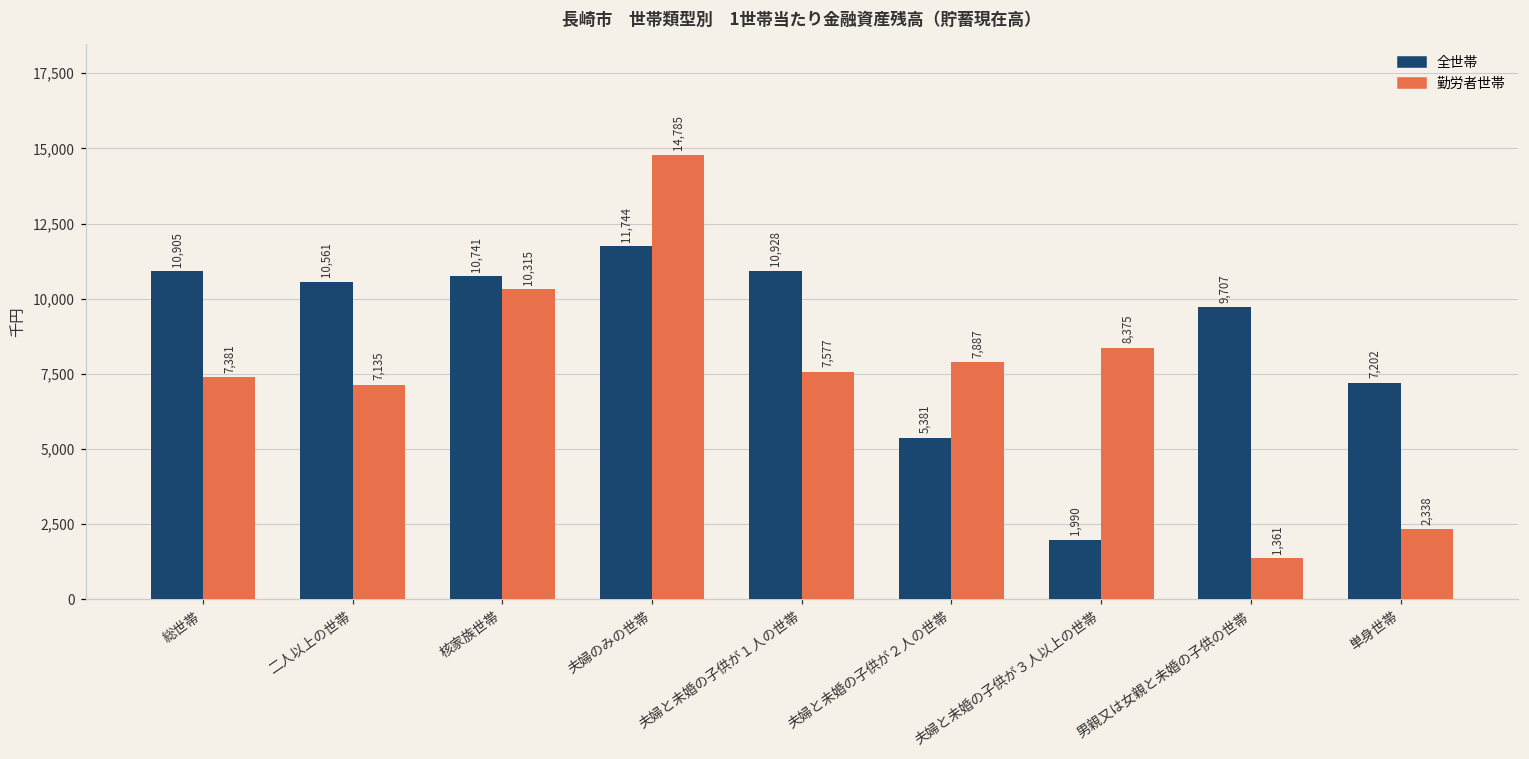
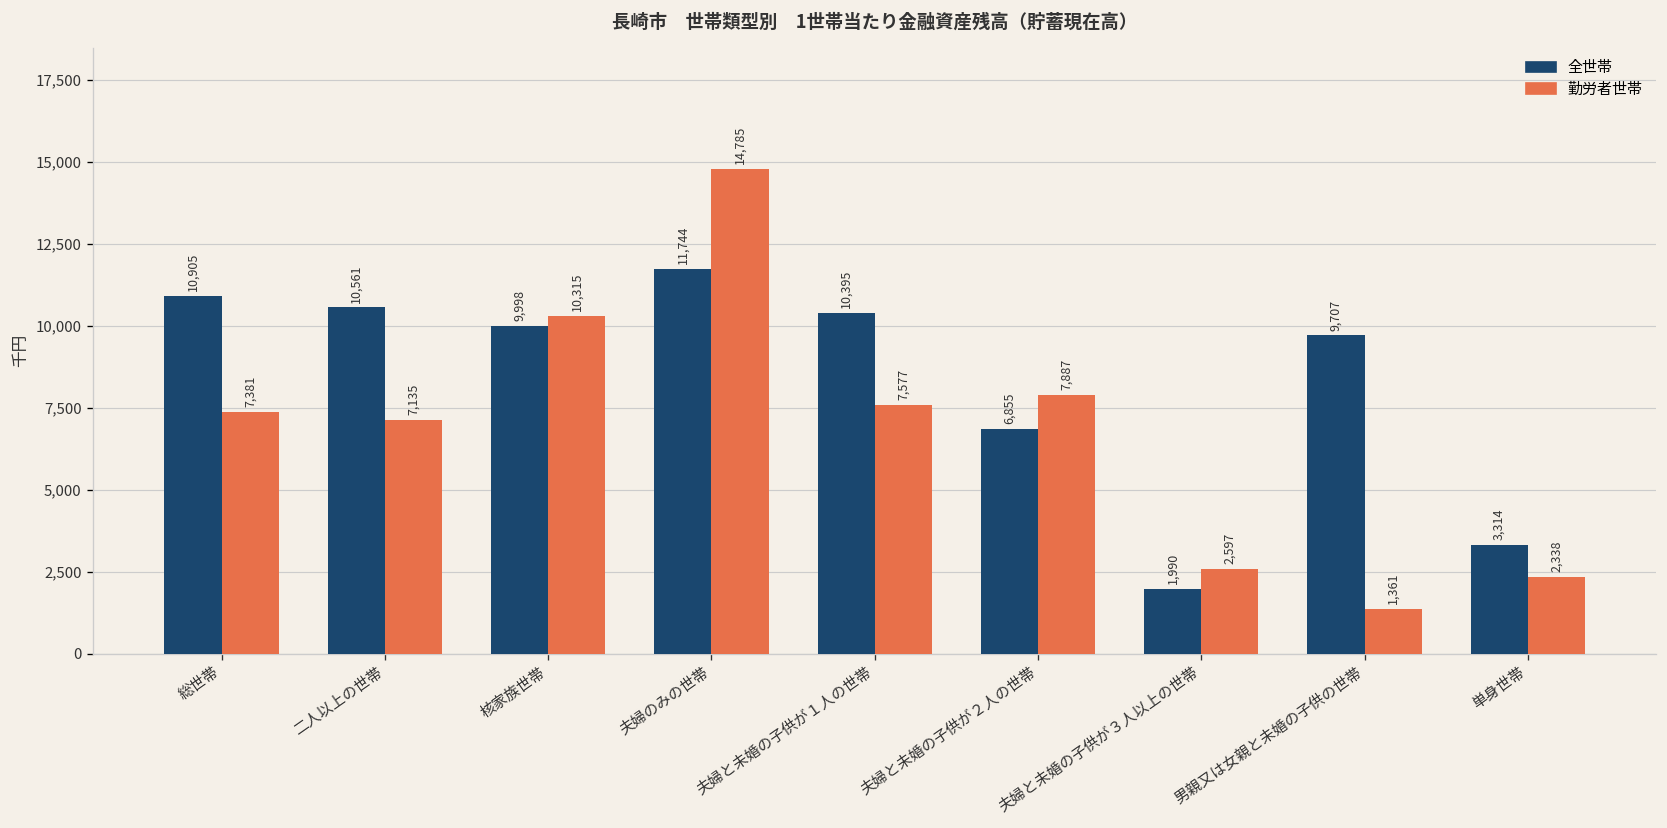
全世帯, 核家族世帯: 10,741 -> 9,998
全世帯, 夫婦と未婚の子供が１人の世帯: 10,928 -> 10,395
全世帯, 夫婦と未婚の子供が２人の世帯: 5,381 -> 6,855
勤労者世帯, 夫婦と未婚の子供が３人以上の世帯: 8,375 -> 2,597
全世帯, 単身世帯: 7,202 -> 3,314
